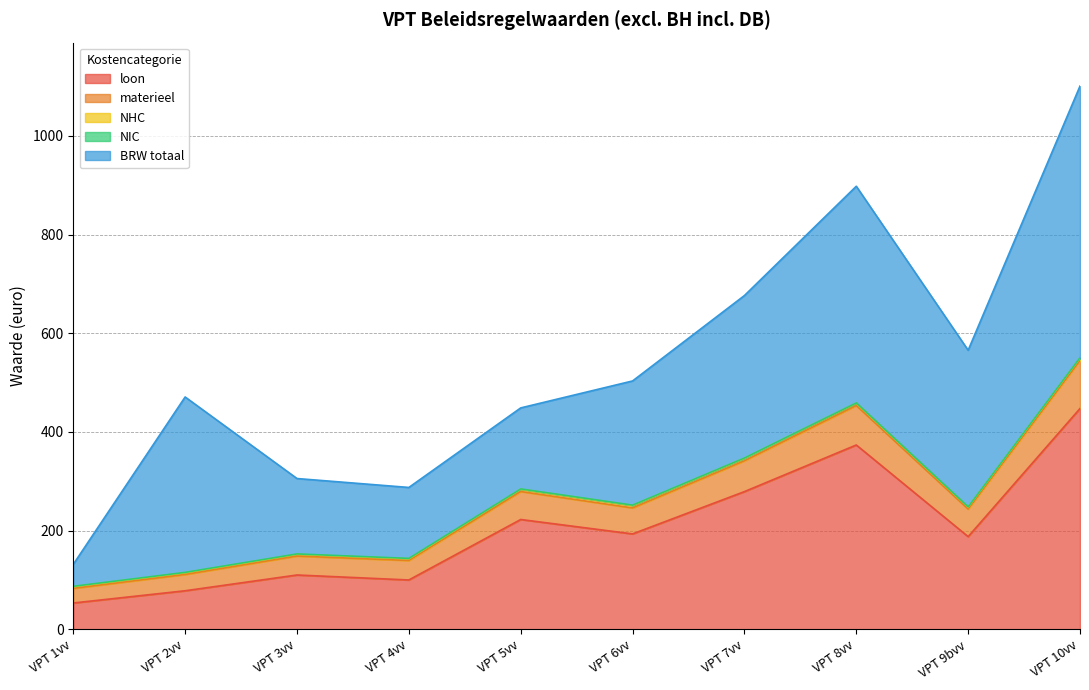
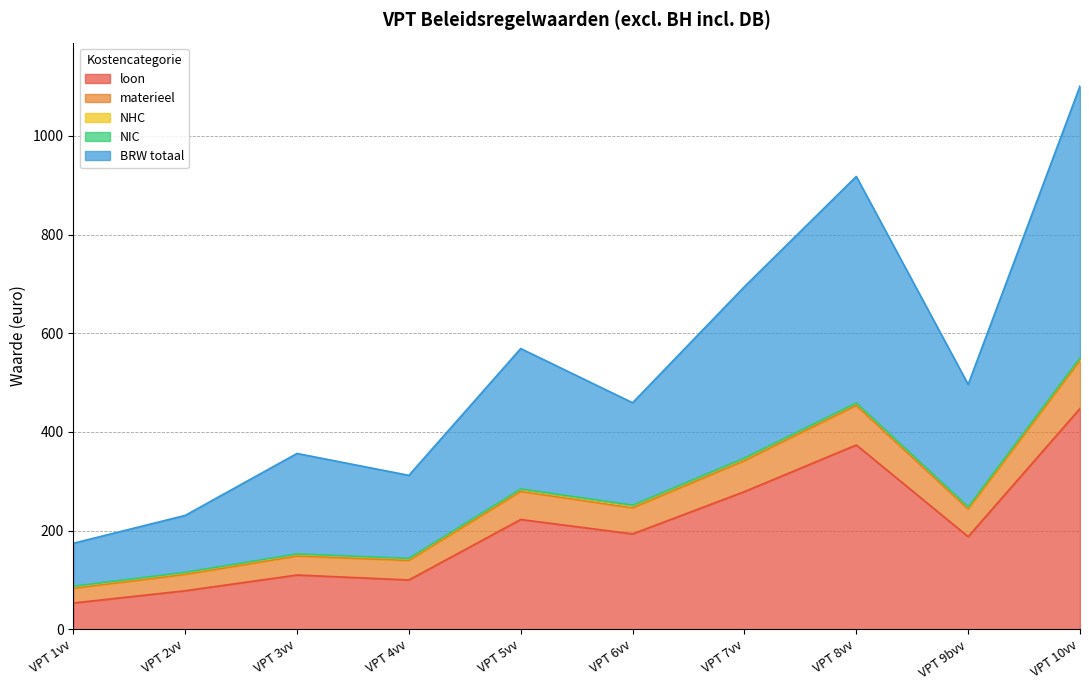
BRW totaal, VPT 1vv: 40 -> 90
BRW totaal, VPT 2vv: 360 -> 120
BRW totaal, VPT 3vv: 150 -> 200
BRW totaal, VPT 4vv: 140 -> 170
BRW totaal, VPT 5vv: 160 -> 280
BRW totaal, VPT 6vv: 250 -> 210
BRW totaal, VPT 7vv: 330 -> 350
BRW totaal, VPT 8vv: 440 -> 460
BRW totaal, VPT 9bvv: 320 -> 250
